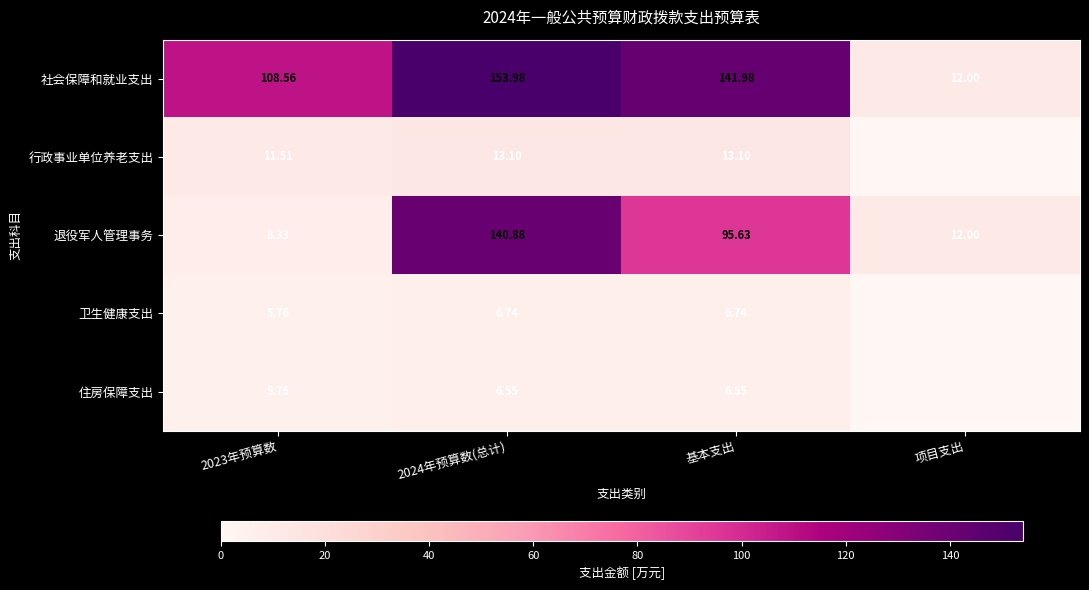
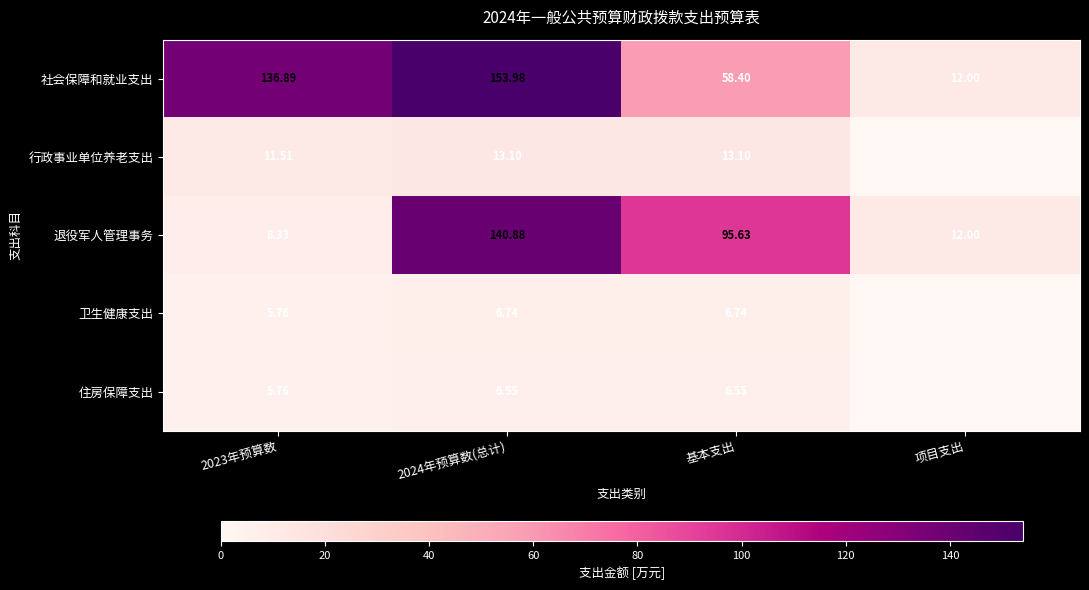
社会保障和就业支出, 2023年预算数: 108.56 -> 136.89
社会保障和就业支出, 基本支出: 141.98 -> 58.40
